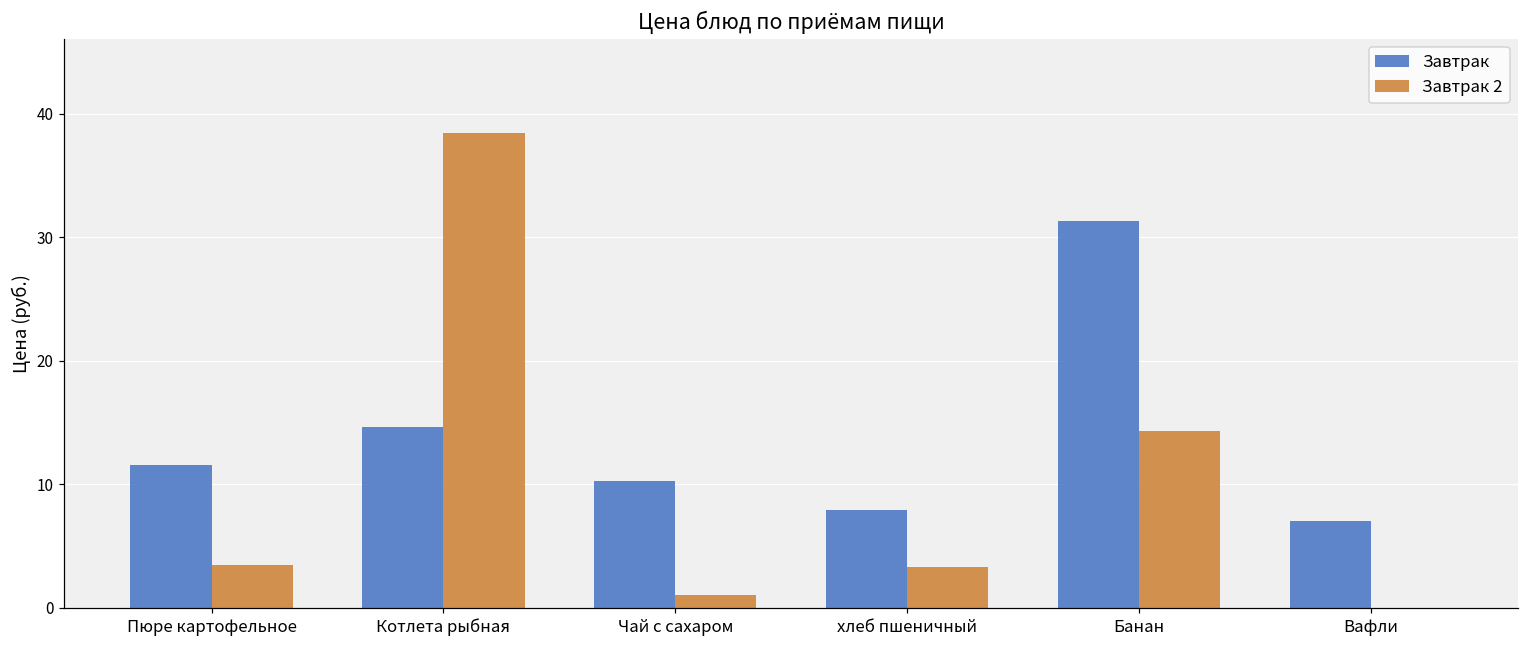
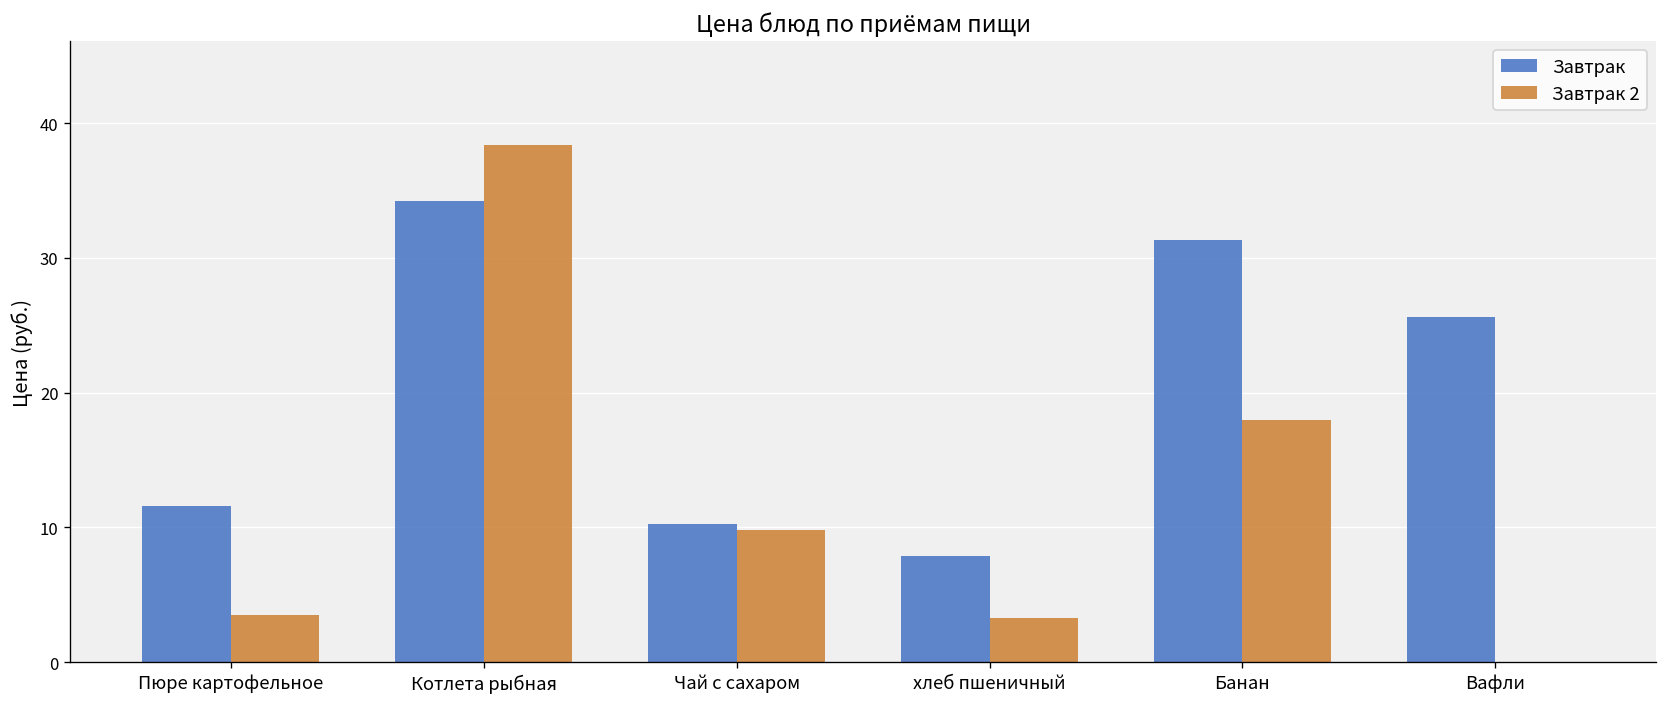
Завтрак, Котлета рыбная: 14.6 -> 34.2
Завтрак 2, Чай с сахаром: 1.0 -> 9.8
Завтрак 2, Банан: 14.3 -> 18.0
Завтрак, Вафли: 7.0 -> 25.6
